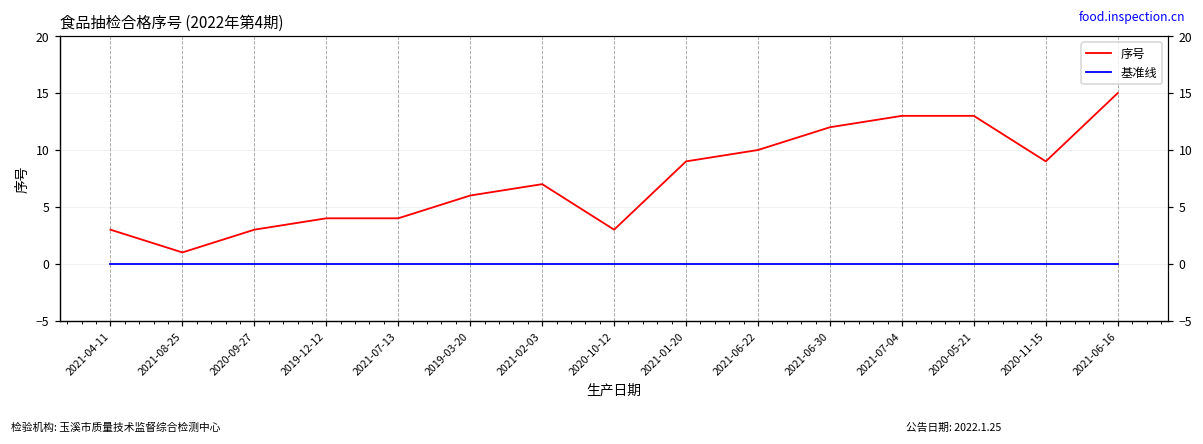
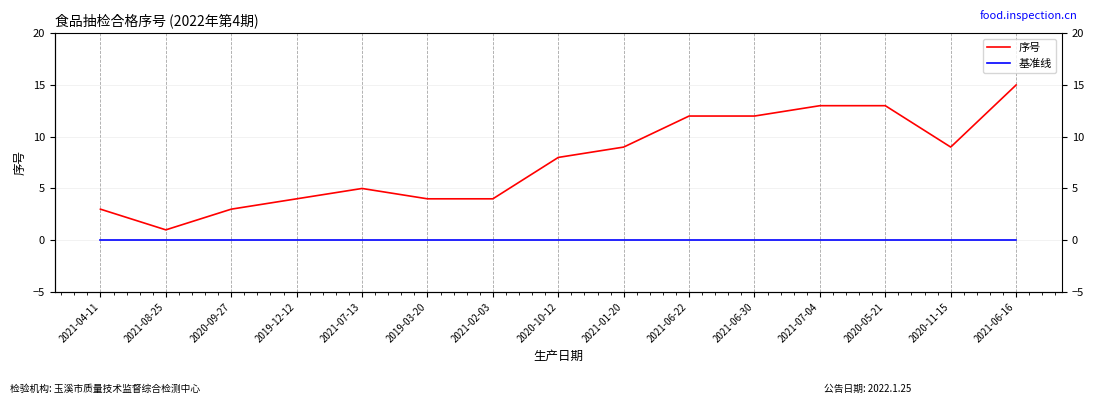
序号, 2021-07-13: 4 -> 5
序号, 2019-03-20: 6 -> 4
序号, 2021-02-03: 7 -> 4
序号, 2020-10-12: 3 -> 8
序号, 2021-06-22: 10 -> 12
